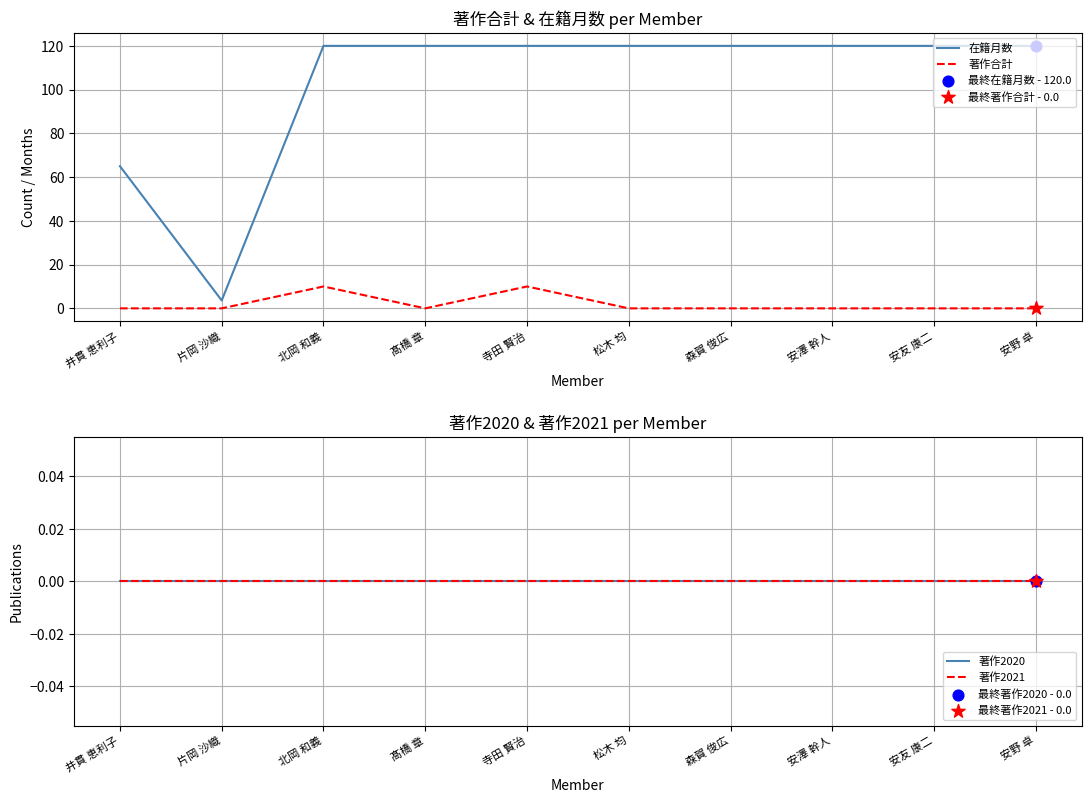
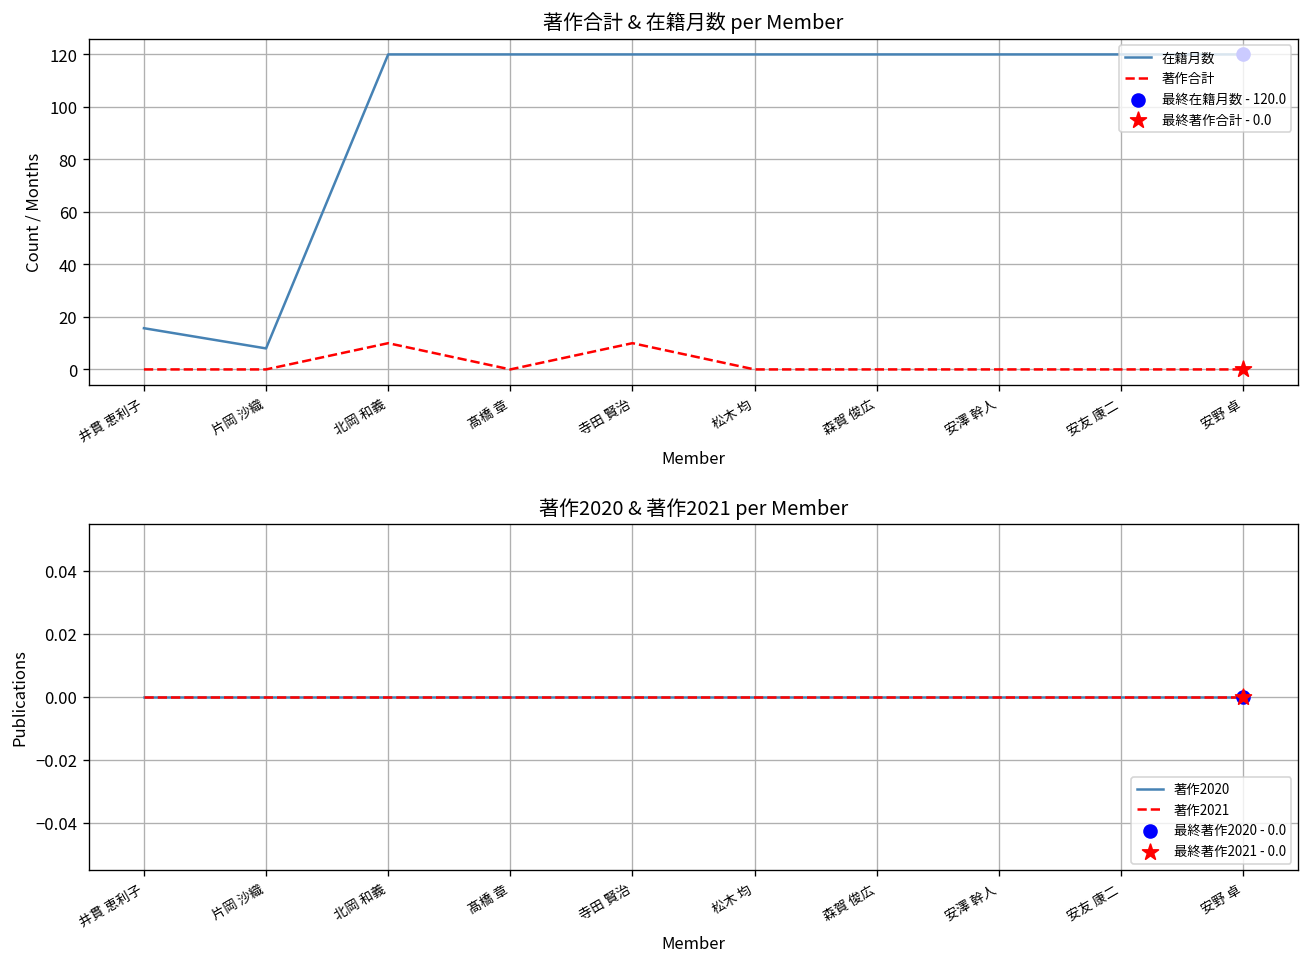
著作合計 & 在籍月数 per Member, 在籍月数, 井貫 恵利子: 65 -> 16
著作合計 & 在籍月数 per Member, 在籍月数, 片岡 沙織: 4 -> 8
